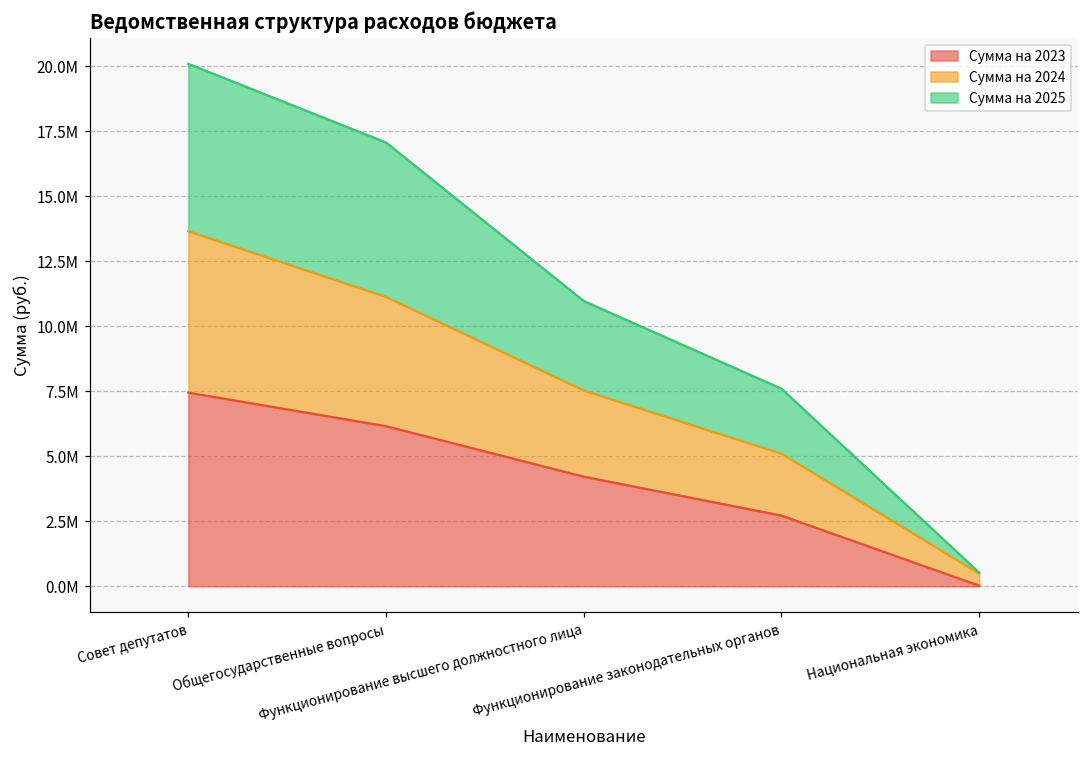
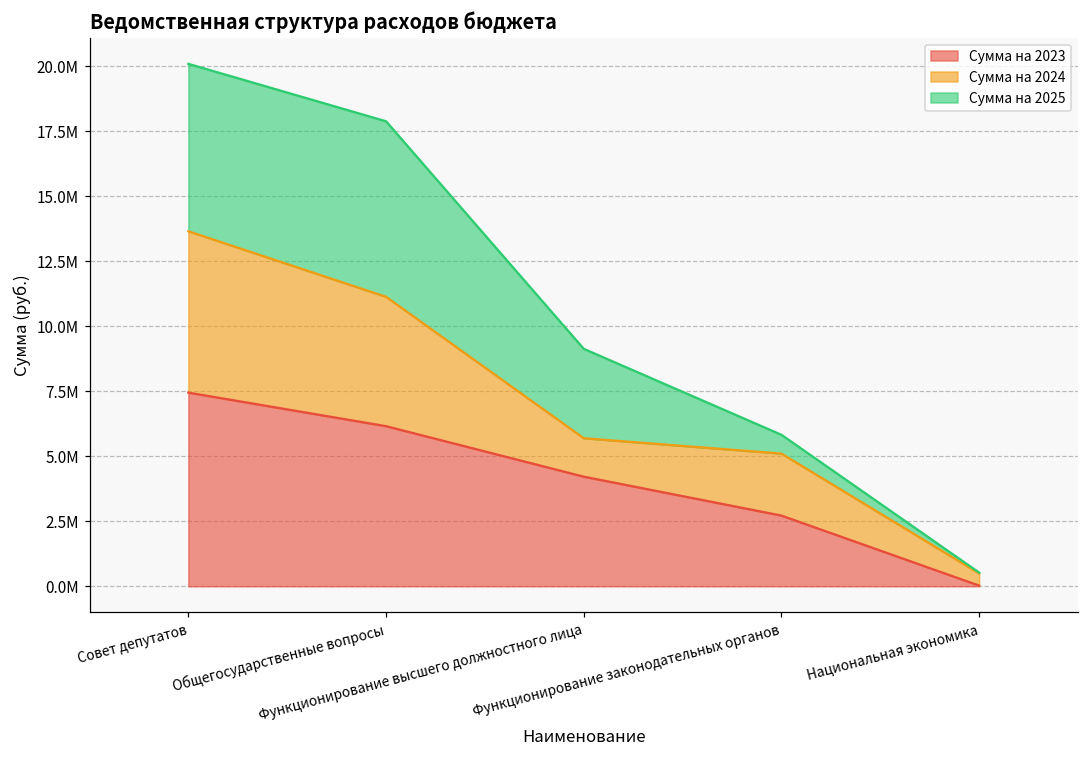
Сумма на 2025, Общегосударственные вопросы: 5900000 -> 6800000
Сумма на 2024, Функционирование высшего должностного лица: 3300000 -> 1500000
Сумма на 2025, Функционирование законодательных органов: 2500000 -> 700000
